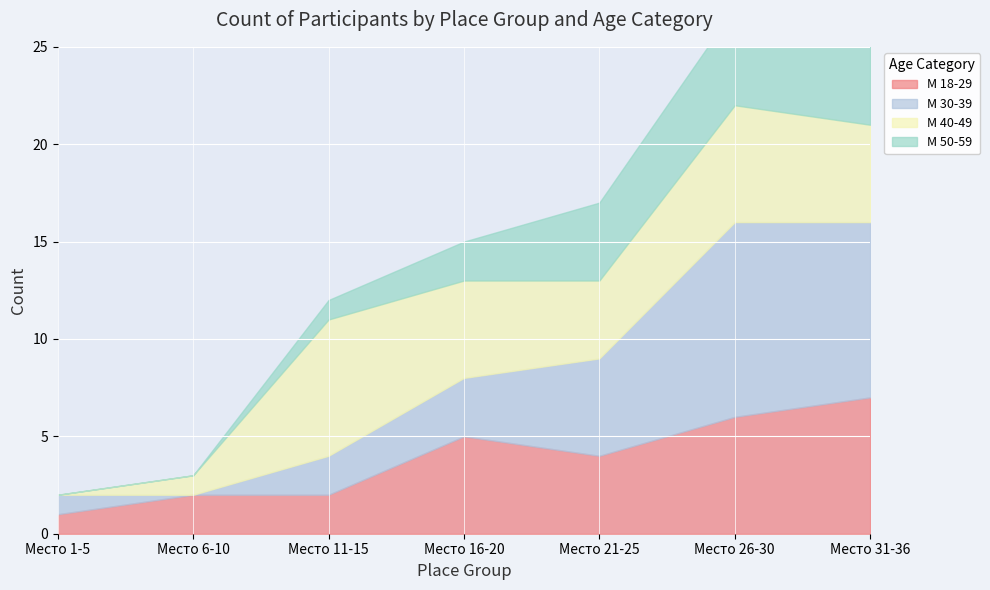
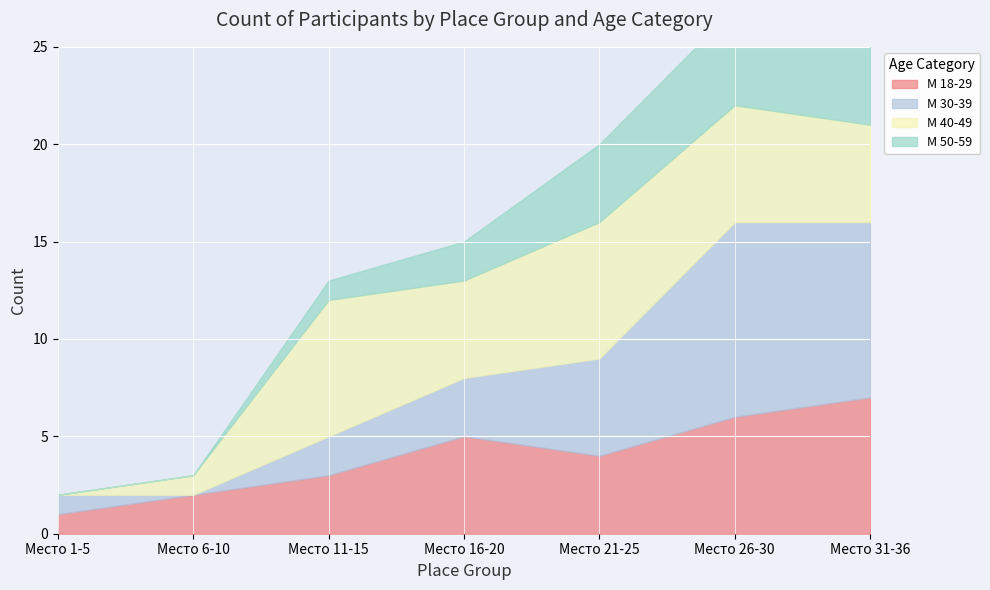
М 18-29, Место 11-15: 2 -> 3
М 40-49, Место 21-25: 4 -> 7
